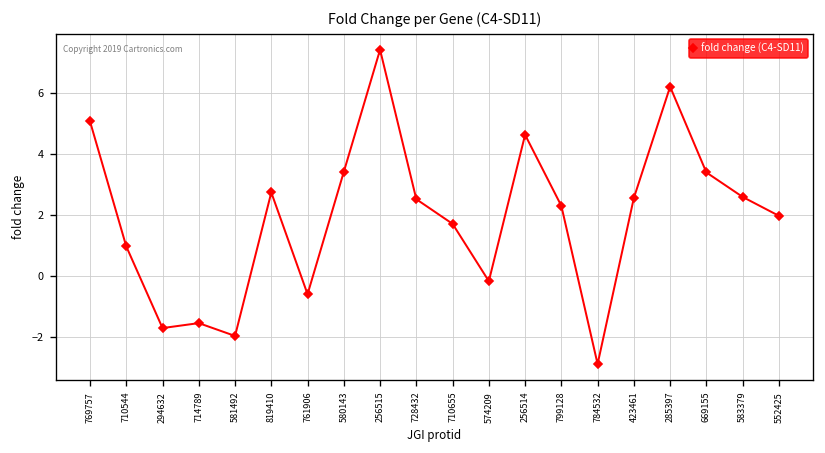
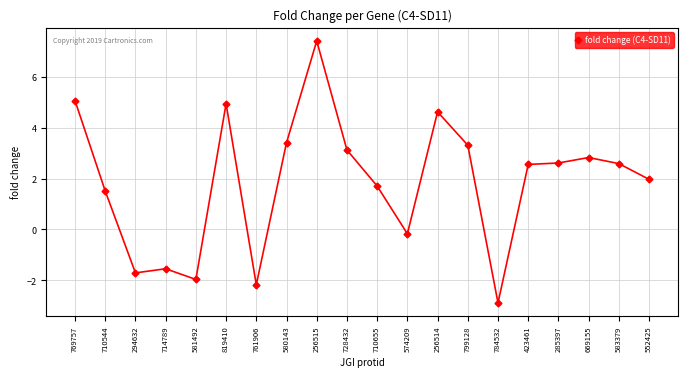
710544: 1.0 -> 1.5
819410: 2.7 -> 4.9
761906: -0.6 -> -2.2
728432: 2.5 -> 3.1
799128: 2.3 -> 3.3
285397: 6.2 -> 2.6
669155: 3.4 -> 2.8
